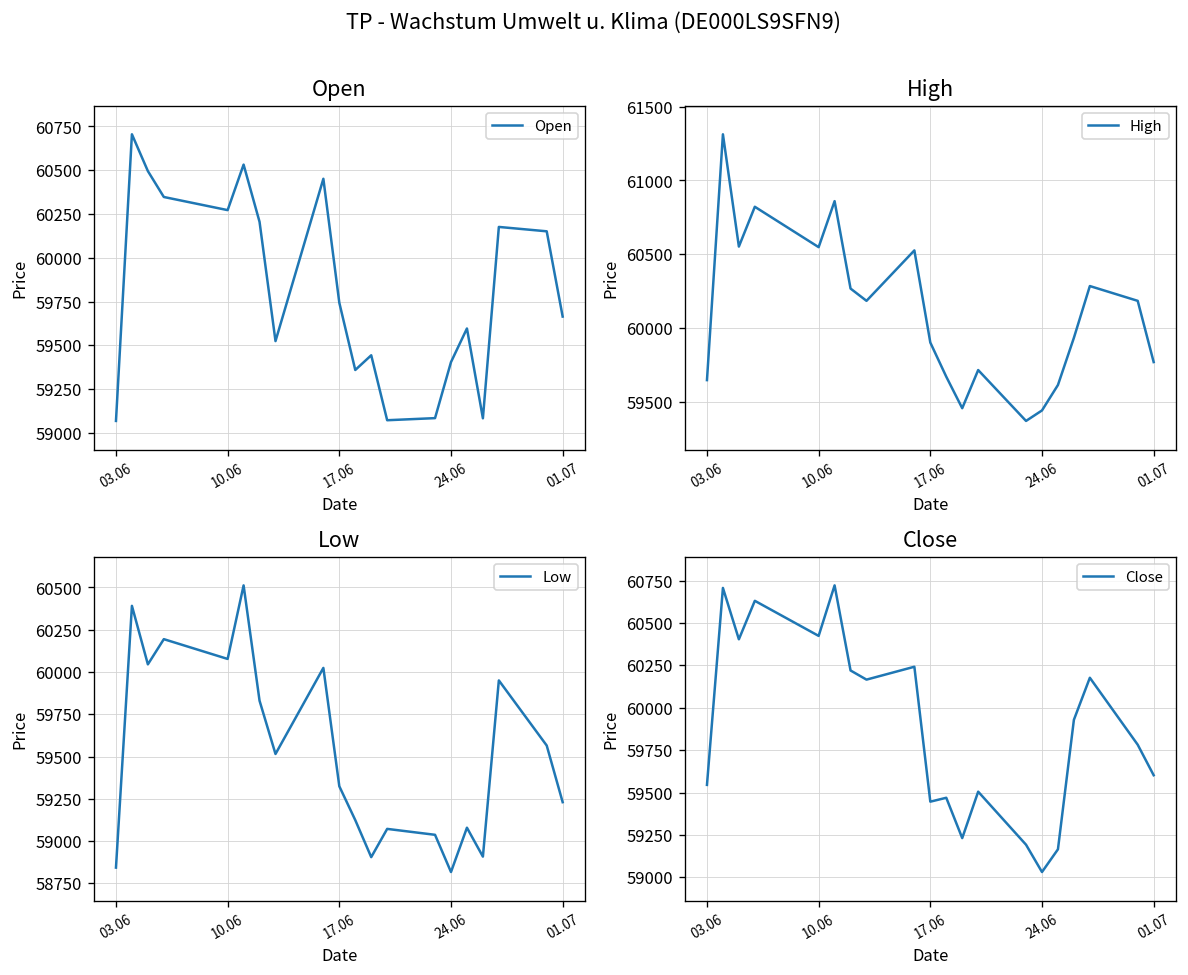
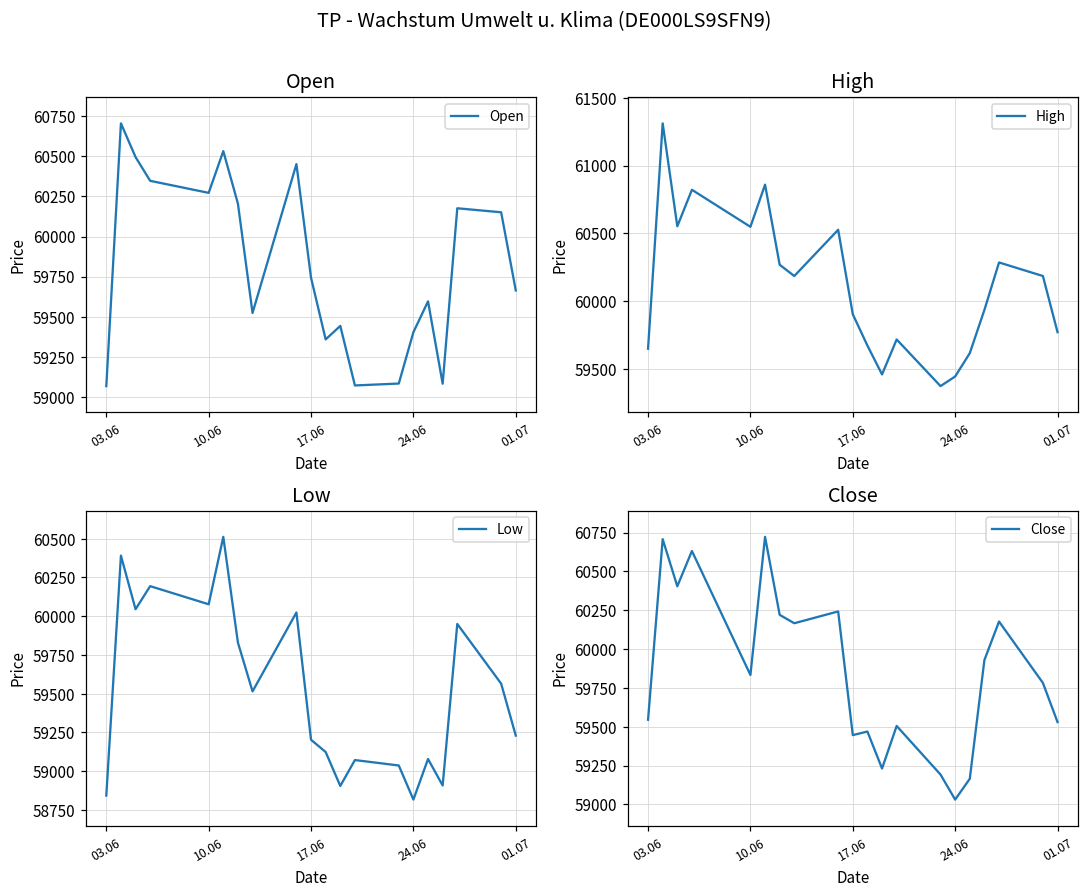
Low, 17.06: 59320 -> 59200
Close, 10.06: 60420 -> 59830
Close, 01.07: 59600 -> 59530
